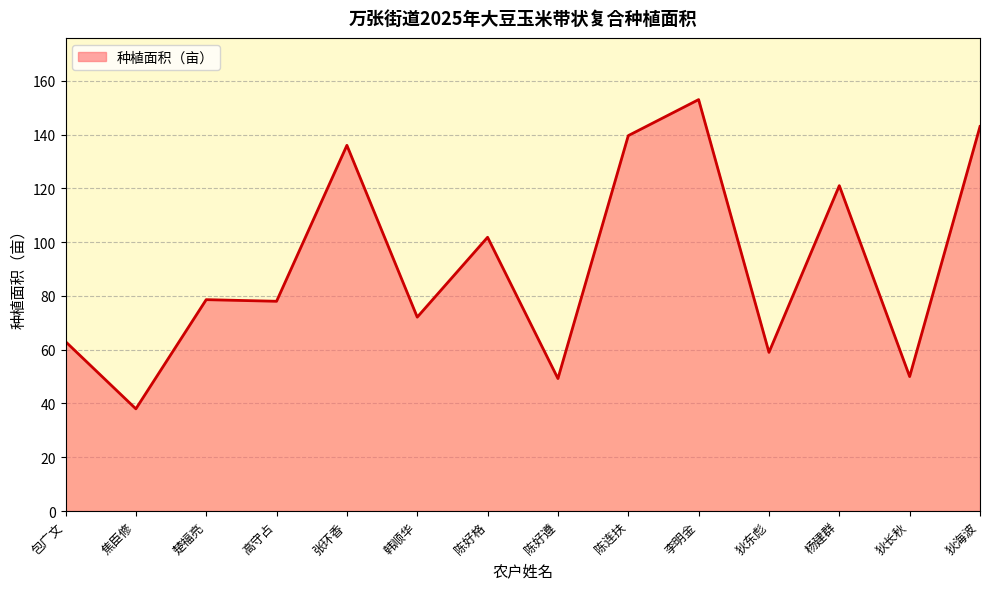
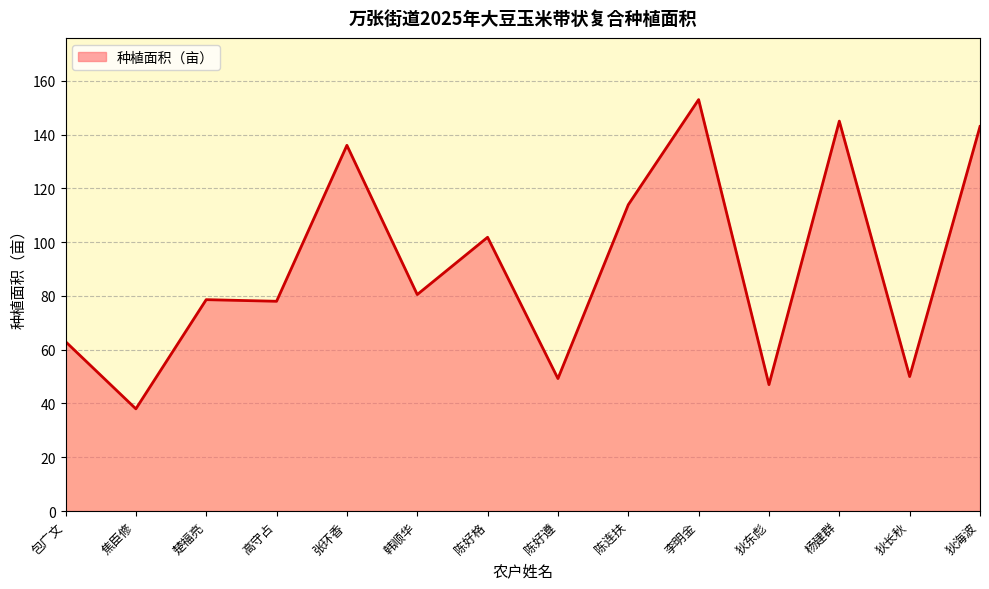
韩顺华: 72 -> 81
陈连扶: 140 -> 114
狄东彪: 59 -> 47
杨建群: 121 -> 145
